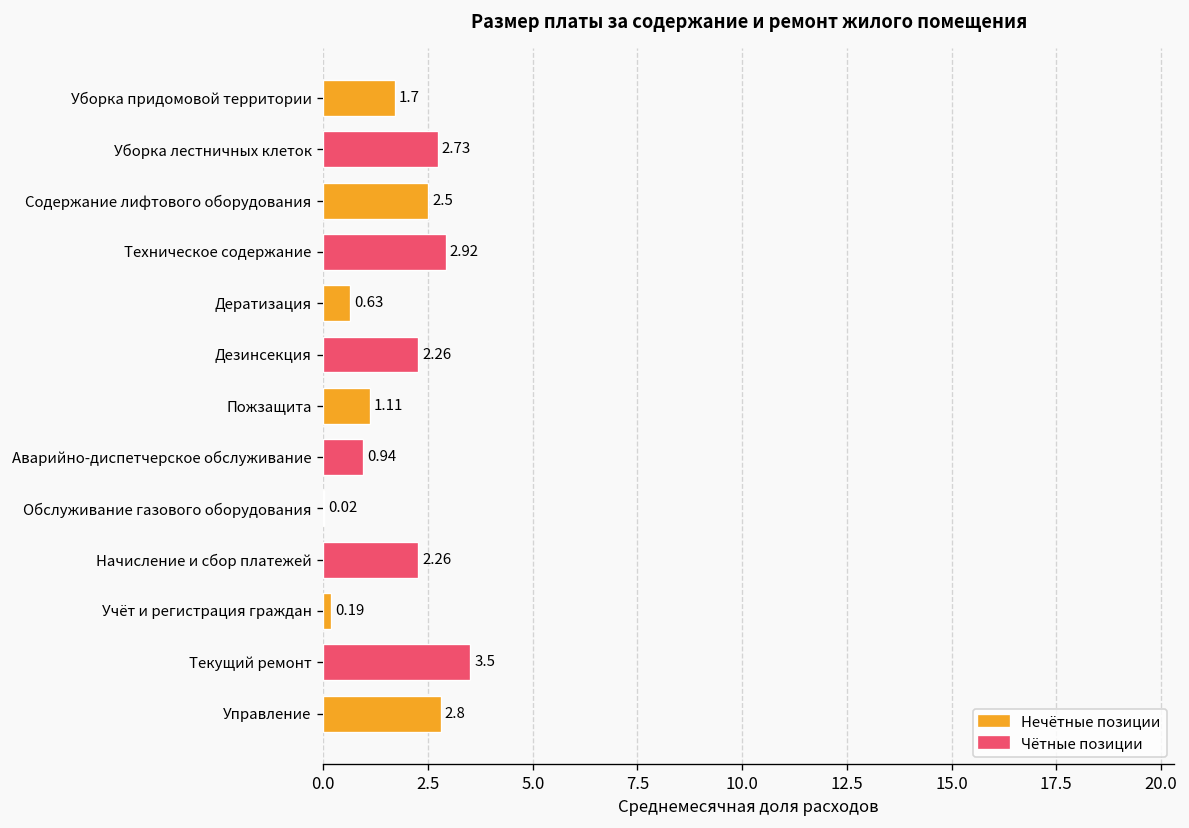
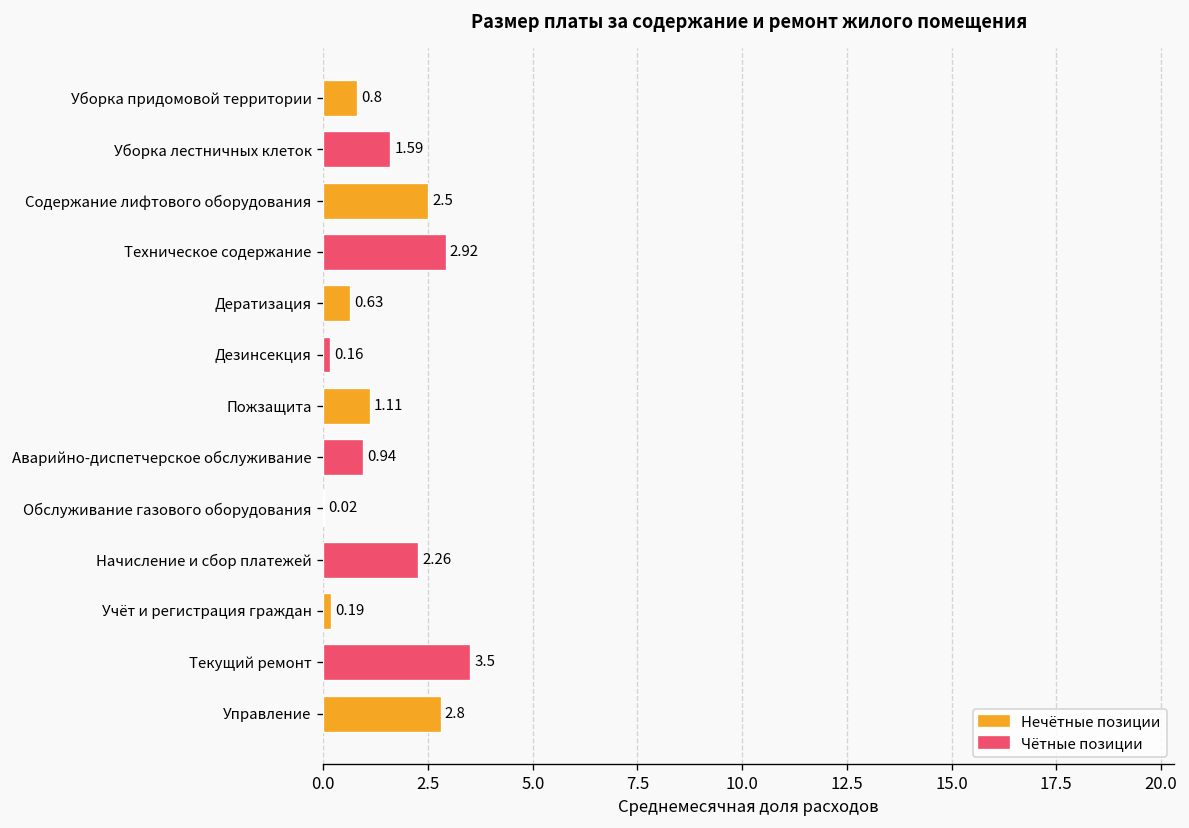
Уборка придомовой территории: 1.7 -> 0.8
Уборка лестничных клеток: 2.73 -> 1.59
Дезинсекция: 2.26 -> 0.16
